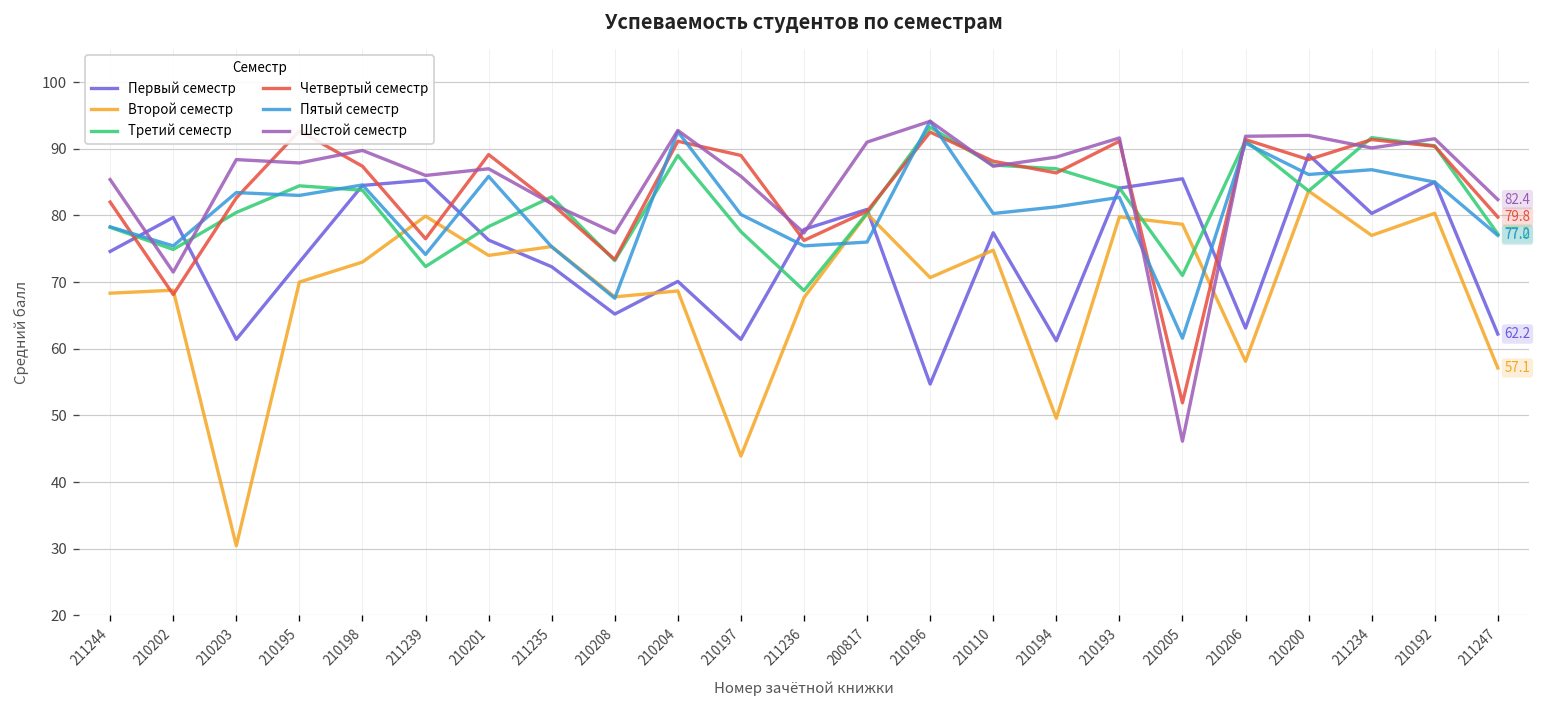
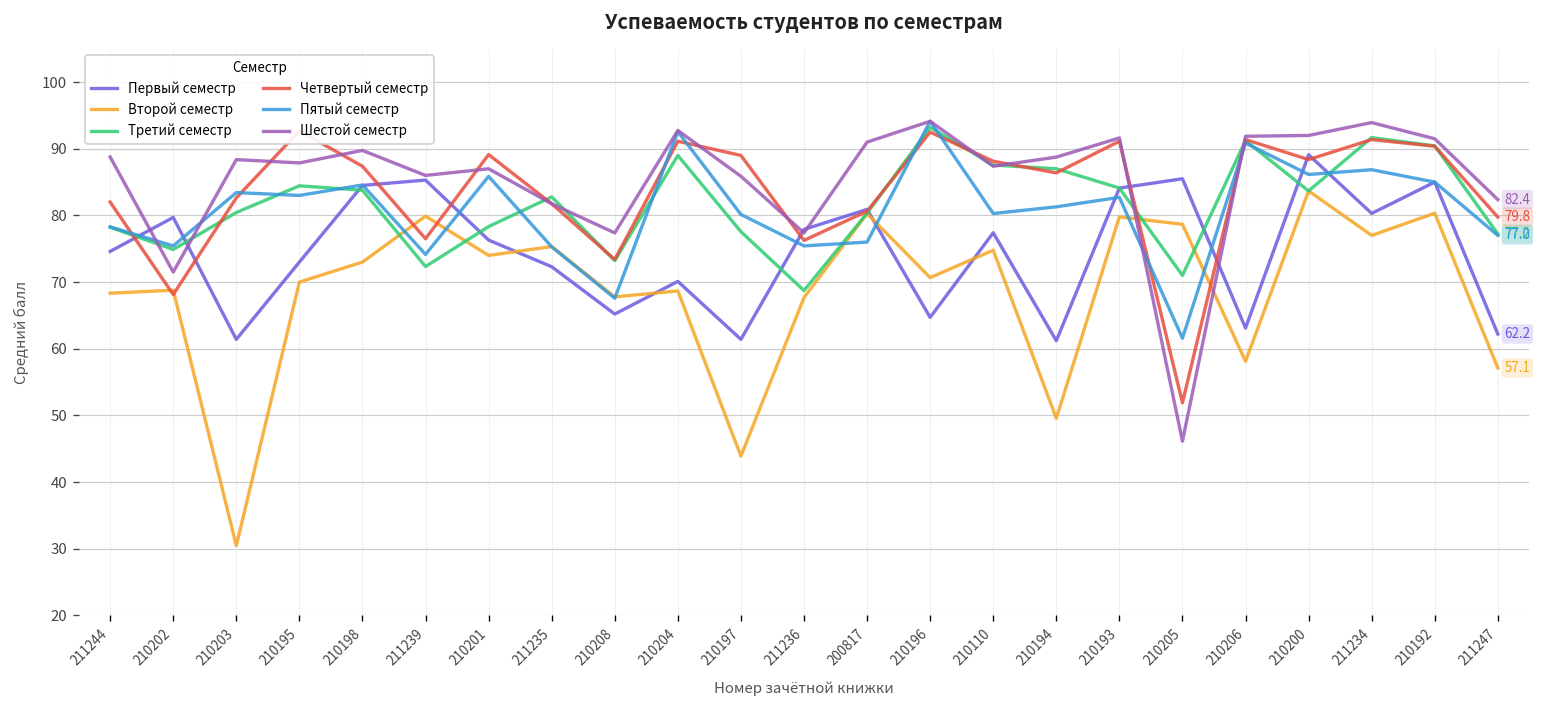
Шестой семестр, 211244: 85 -> 89
Первый семестр, 210196: 55 -> 65
Шестой семестр, 211234: 90 -> 94
